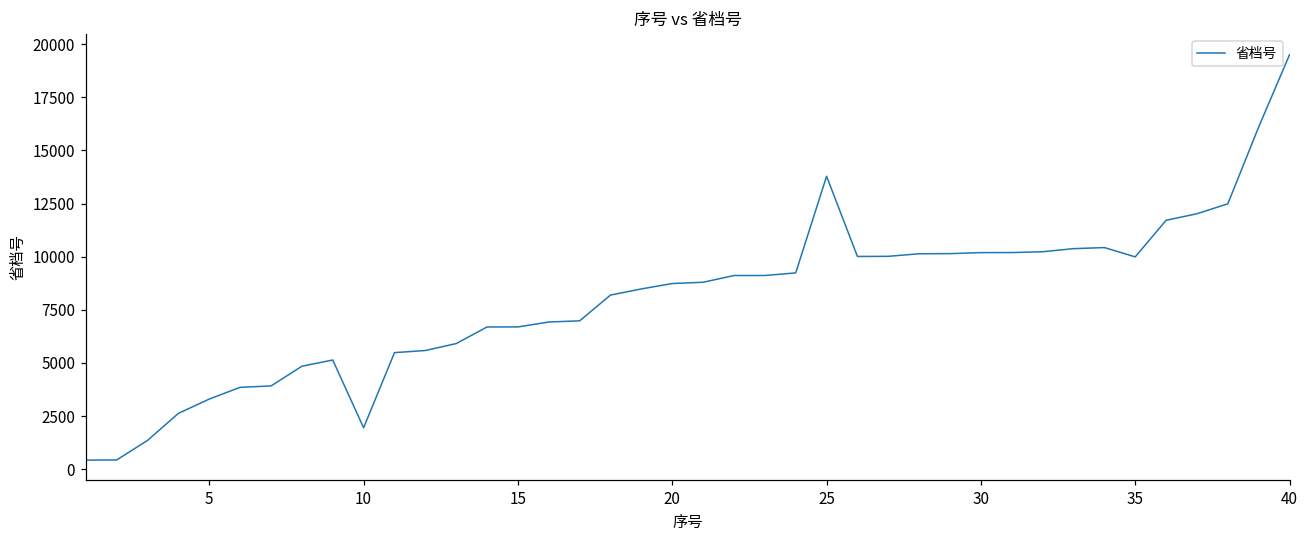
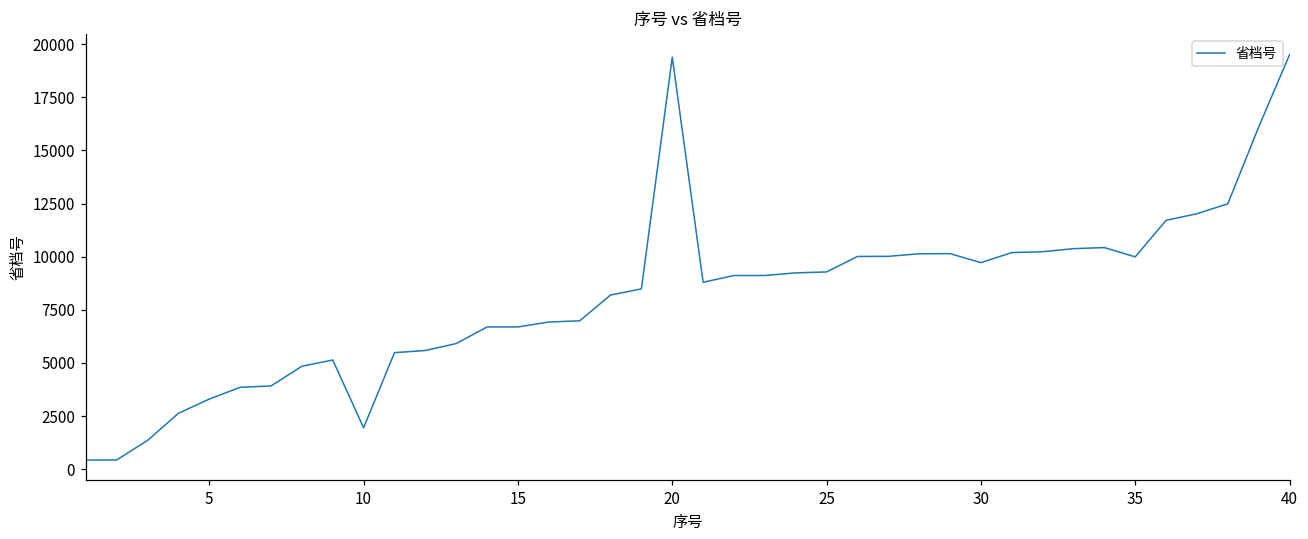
20: 8700 -> 19400
25: 13800 -> 9300
30: 10200 -> 9700
